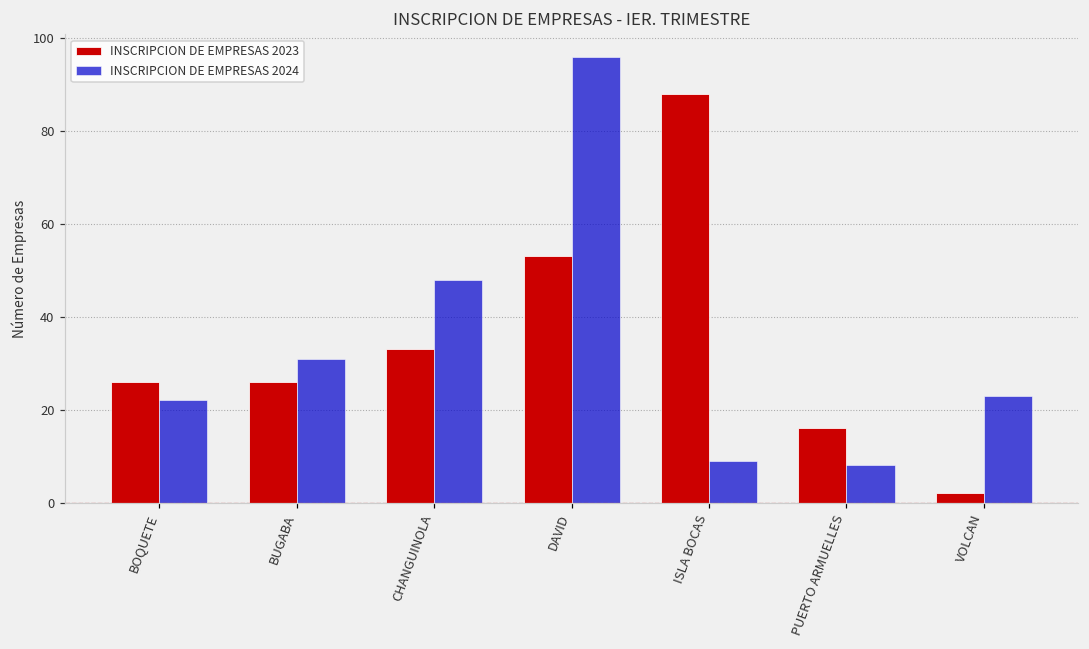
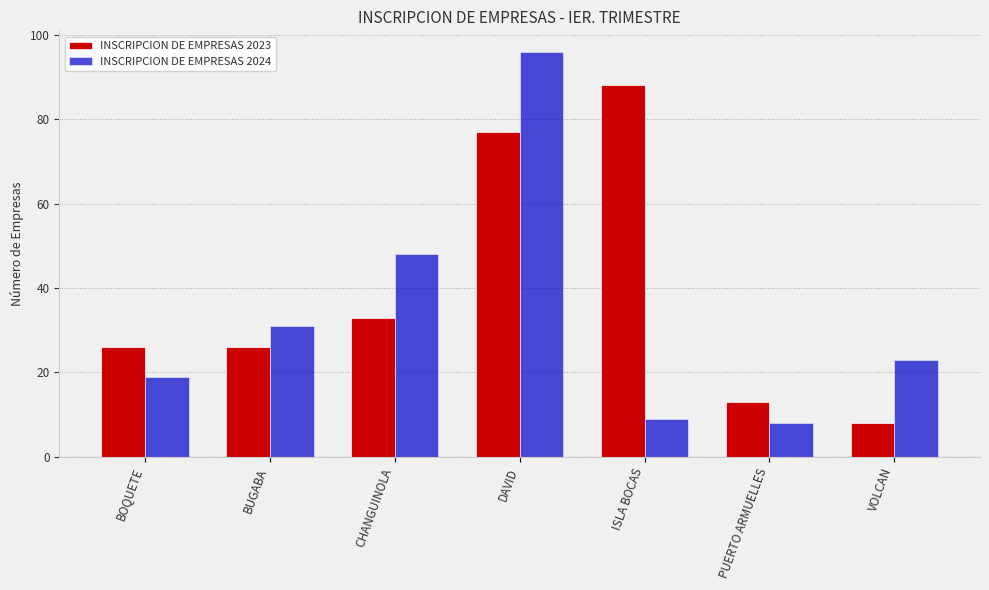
INSCRIPCION DE EMPRESAS 2024, BOQUETE: 22 -> 19
INSCRIPCION DE EMPRESAS 2023, DAVID: 53 -> 77
INSCRIPCION DE EMPRESAS 2023, PUERTO ARMUELLES: 16 -> 13
INSCRIPCION DE EMPRESAS 2023, VOLCAN: 2 -> 8
